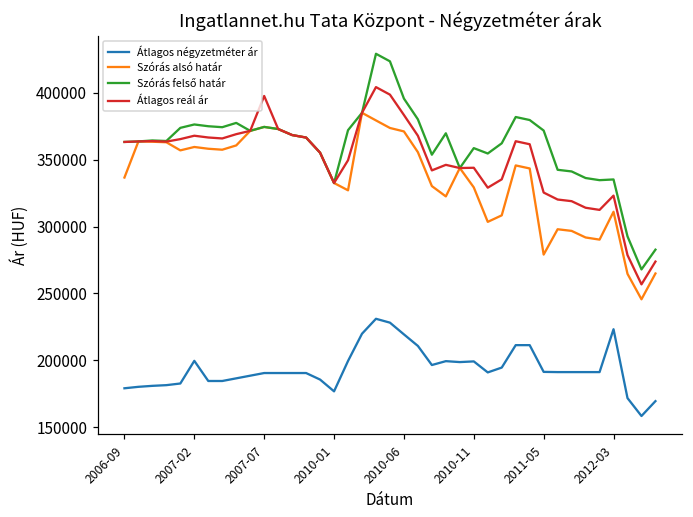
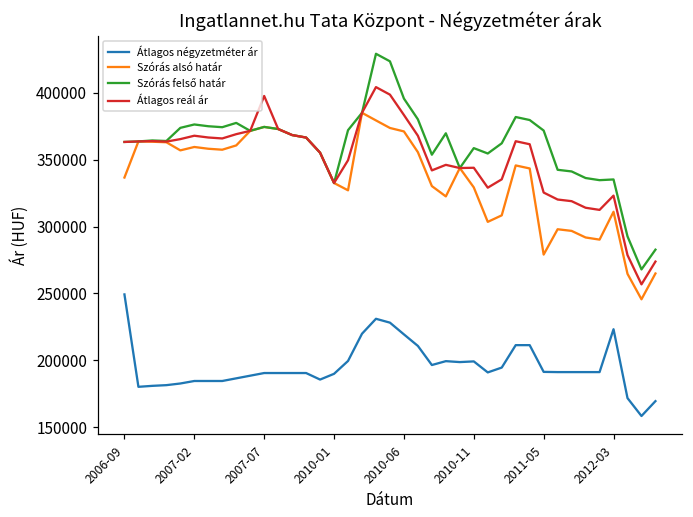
Átlagos négyzetméter ár, 2006-09: 179000 -> 249000
Átlagos négyzetméter ár, 2007-02: 200000 -> 185000
Átlagos négyzetméter ár, 2010-01: 177000 -> 190000
